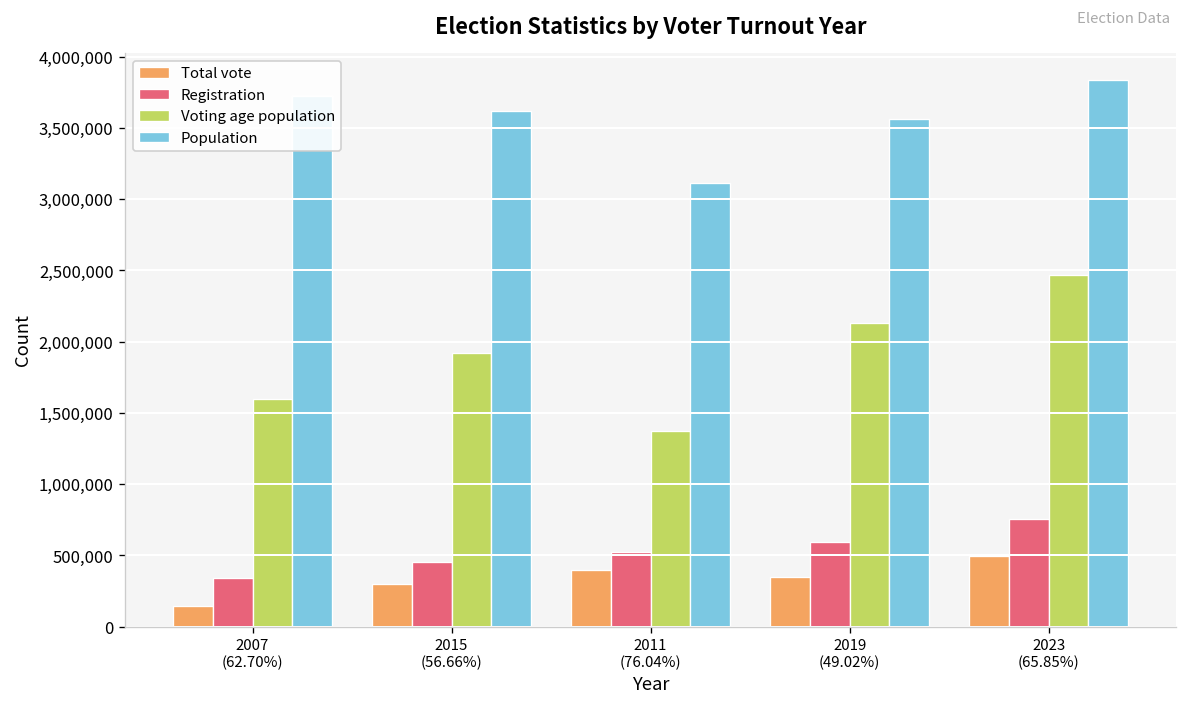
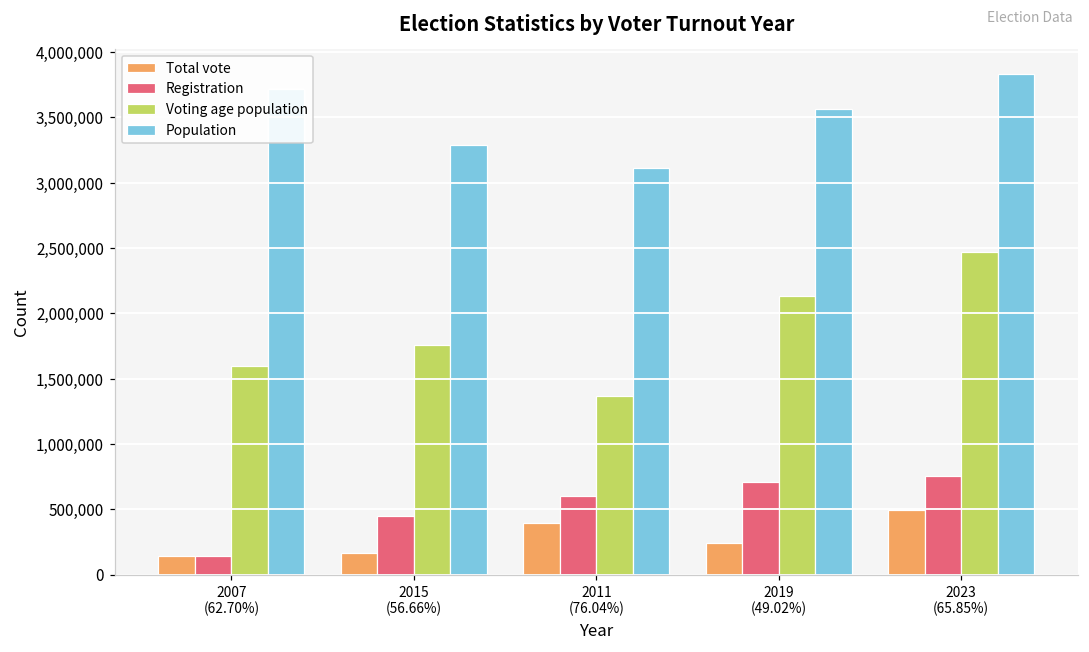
Registration, 2007 (62.70%): 340,000 -> 150,000
Total vote, 2015 (56.66%): 300,000 -> 170,000
Voting age population, 2015 (56.66%): 1,920,000 -> 1,760,000
Population, 2015 (56.66%): 3,620,000 -> 3,290,000
Registration, 2011 (76.04%): 520,000 -> 600,000
Total vote, 2019 (49.02%): 350,000 -> 240,000
Registration, 2019 (49.02%): 590,000 -> 710,000
